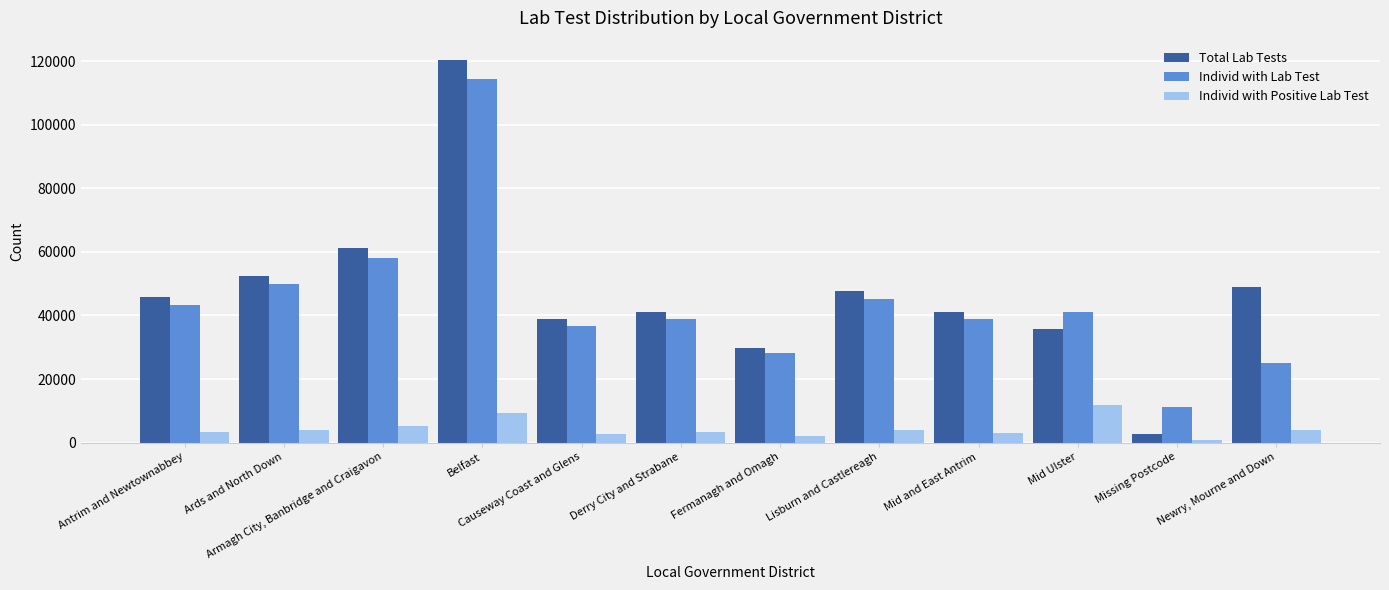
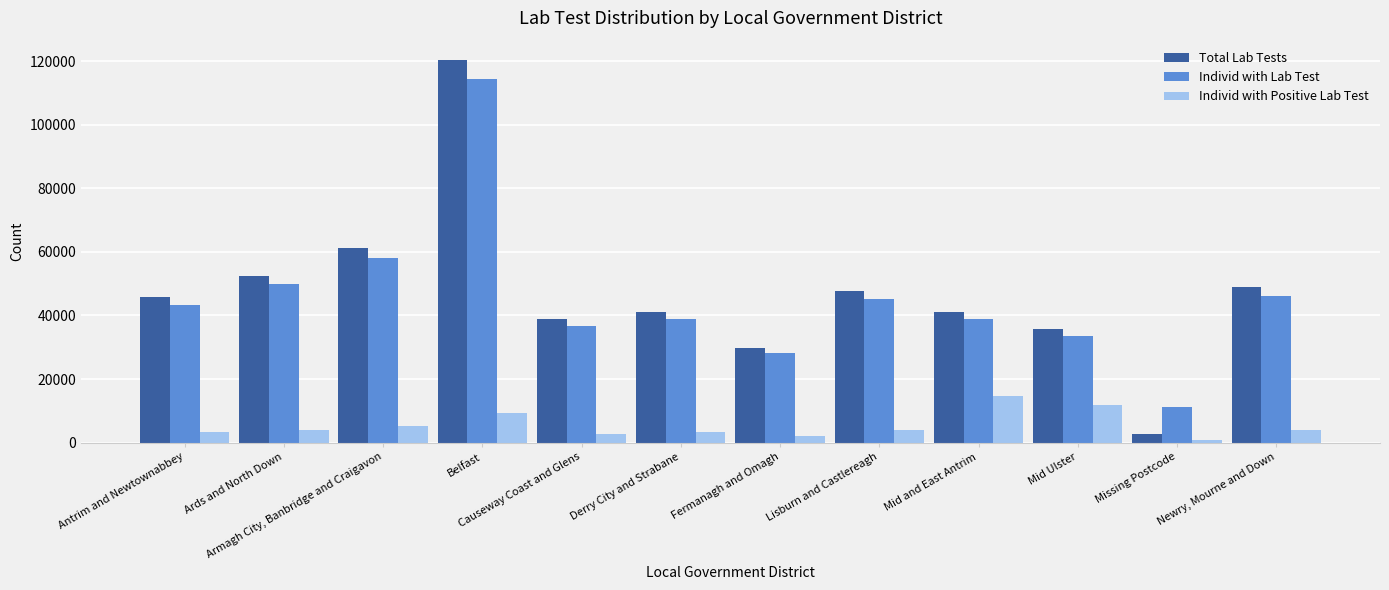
Individ with Positive Lab Test, Mid and East Antrim: 3000 -> 15000
Individ with Lab Test, Mid Ulster: 41000 -> 33000
Individ with Lab Test, Newry, Mourne and Down: 25000 -> 46000
